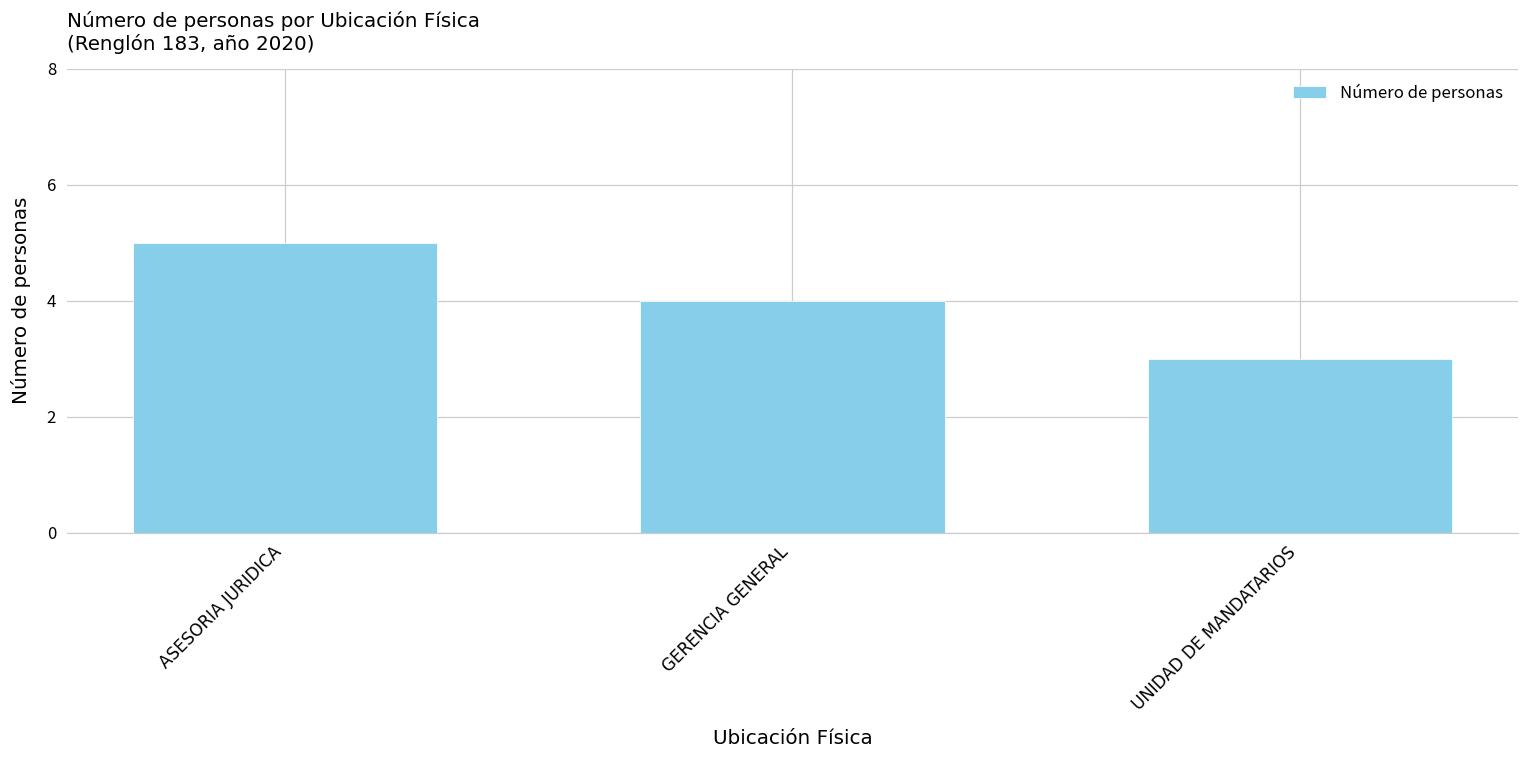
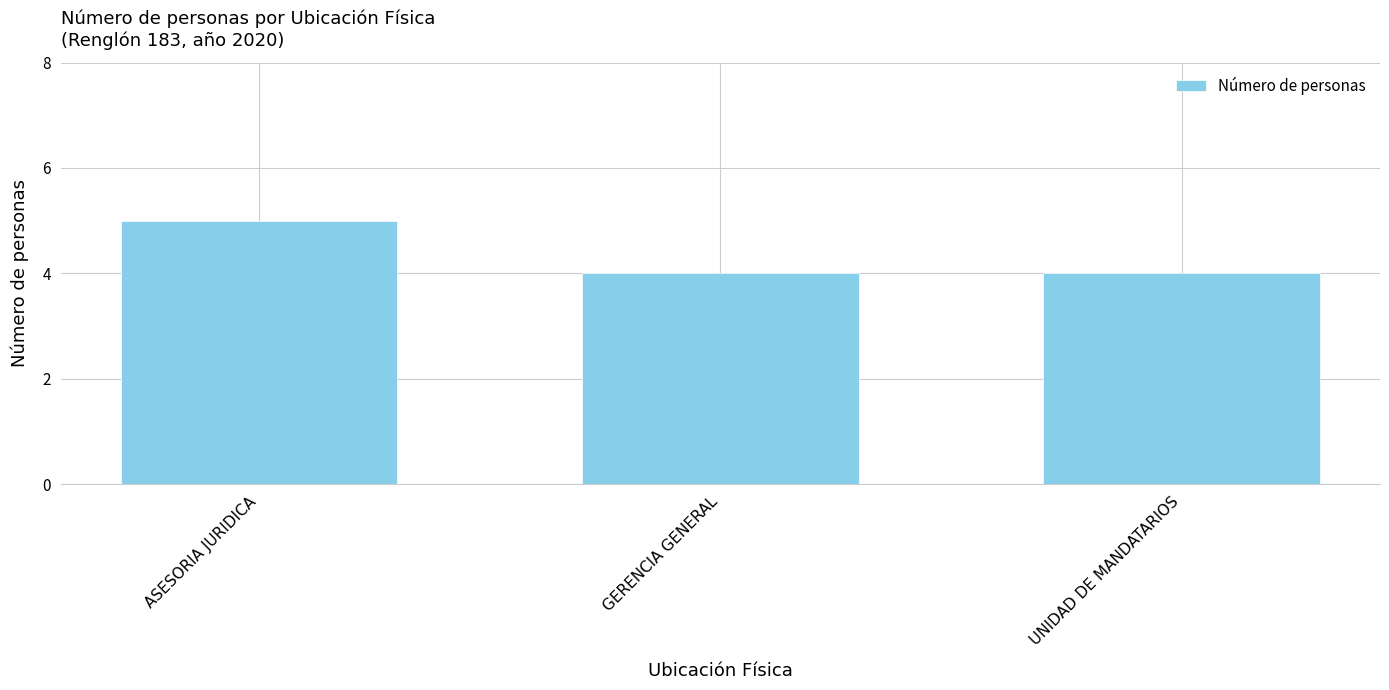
UNIDAD DE MANDATARIOS: 3 -> 4
